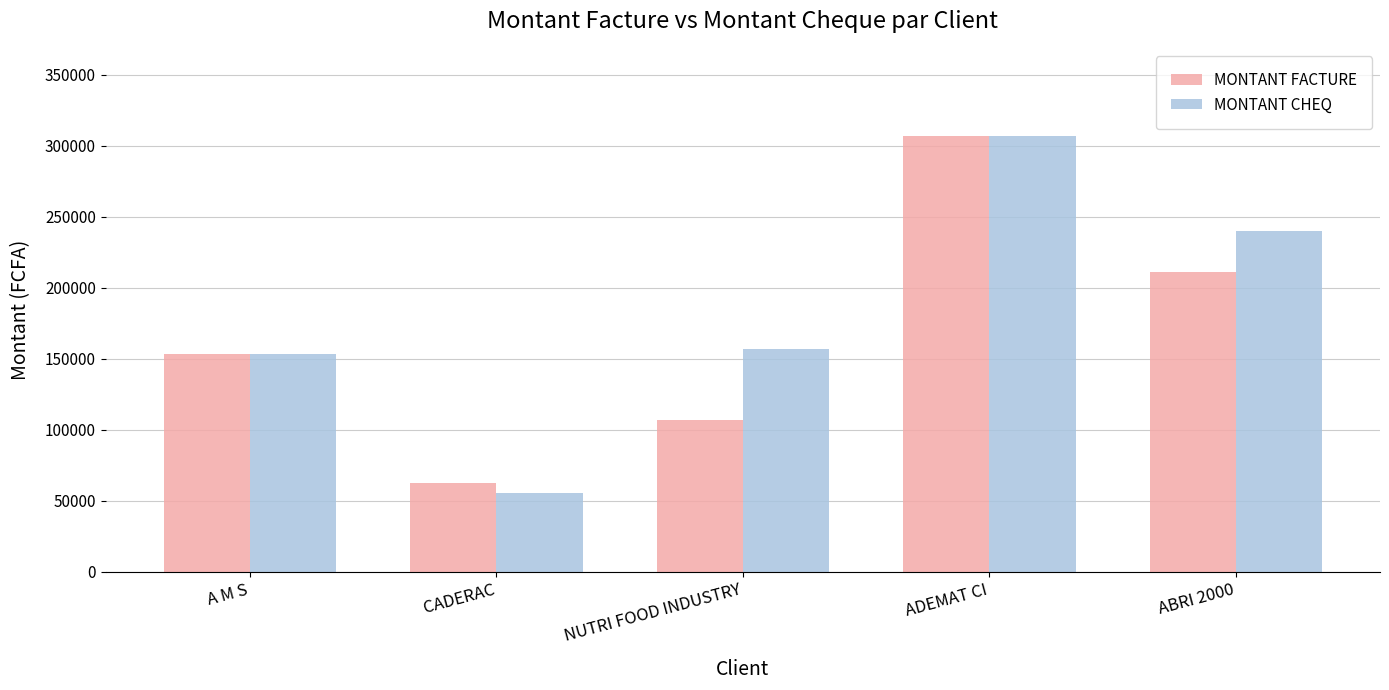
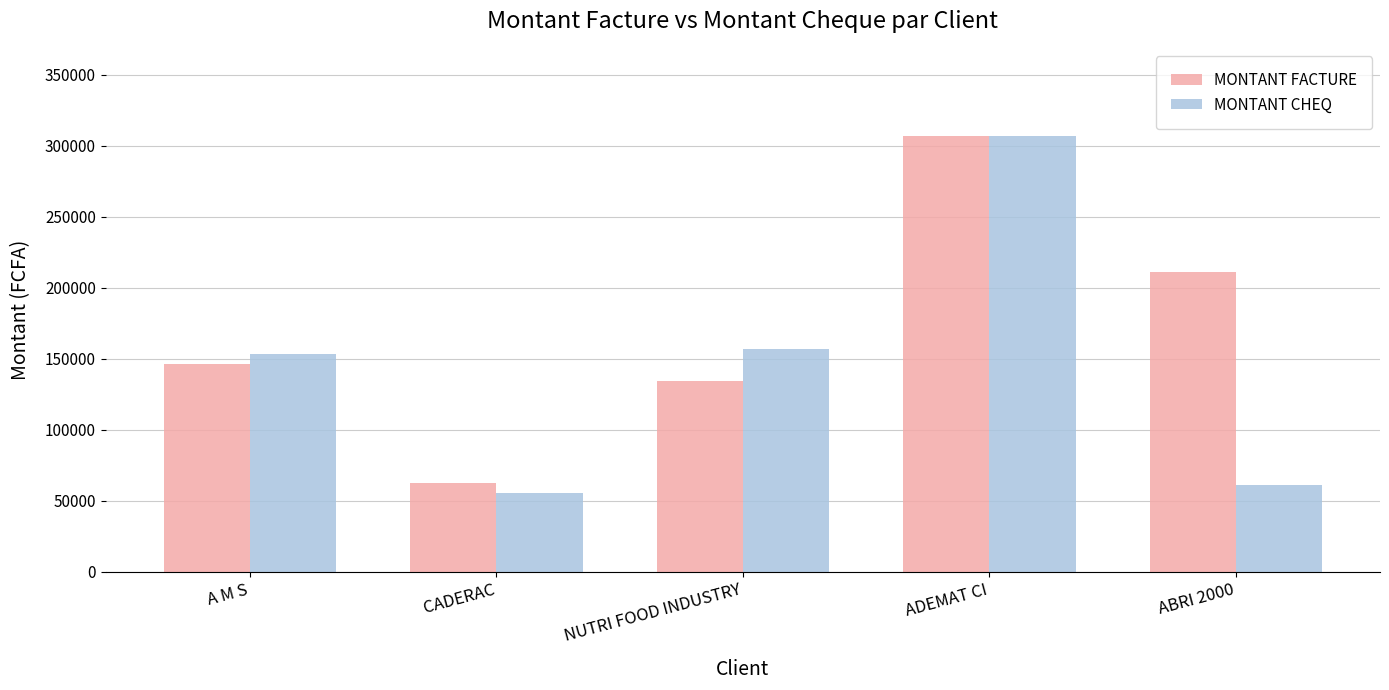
MONTANT FACTURE, A M S: 154000 -> 147000
MONTANT FACTURE, NUTRI FOOD INDUSTRY: 107000 -> 134000
MONTANT CHEQ, ABRI 2000: 240000 -> 61000
